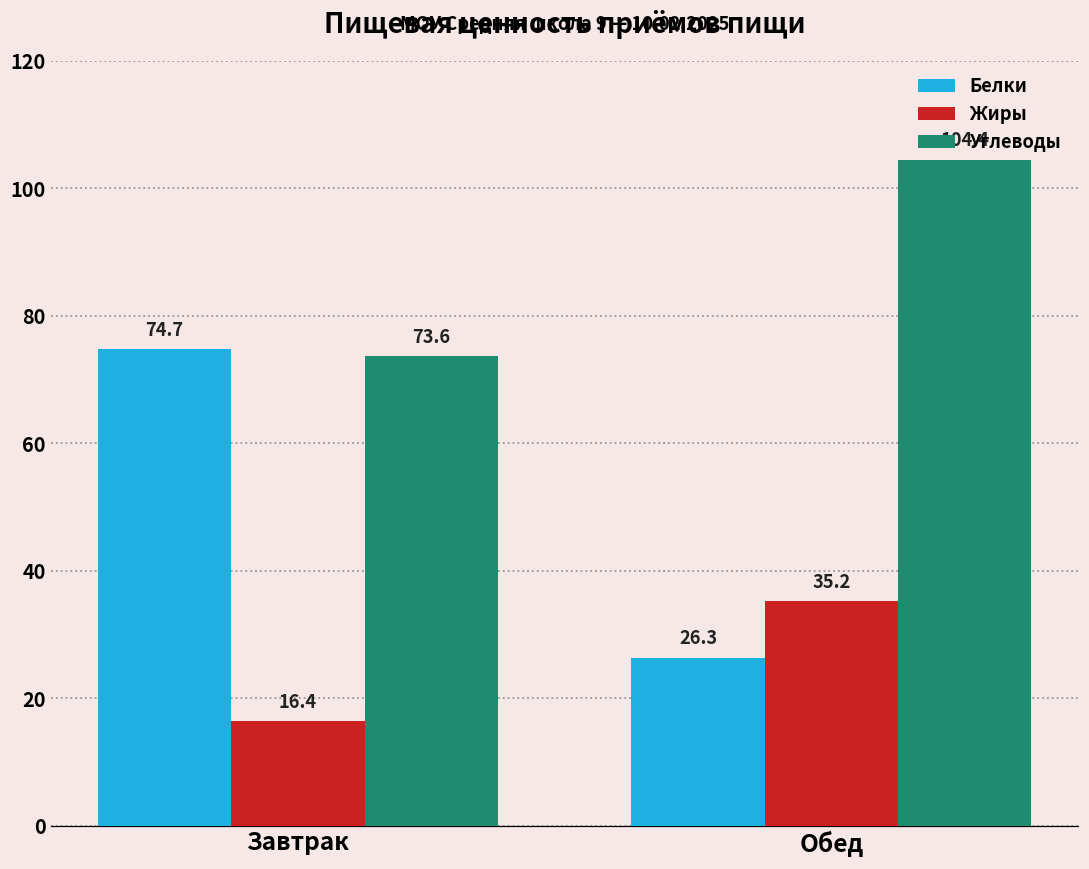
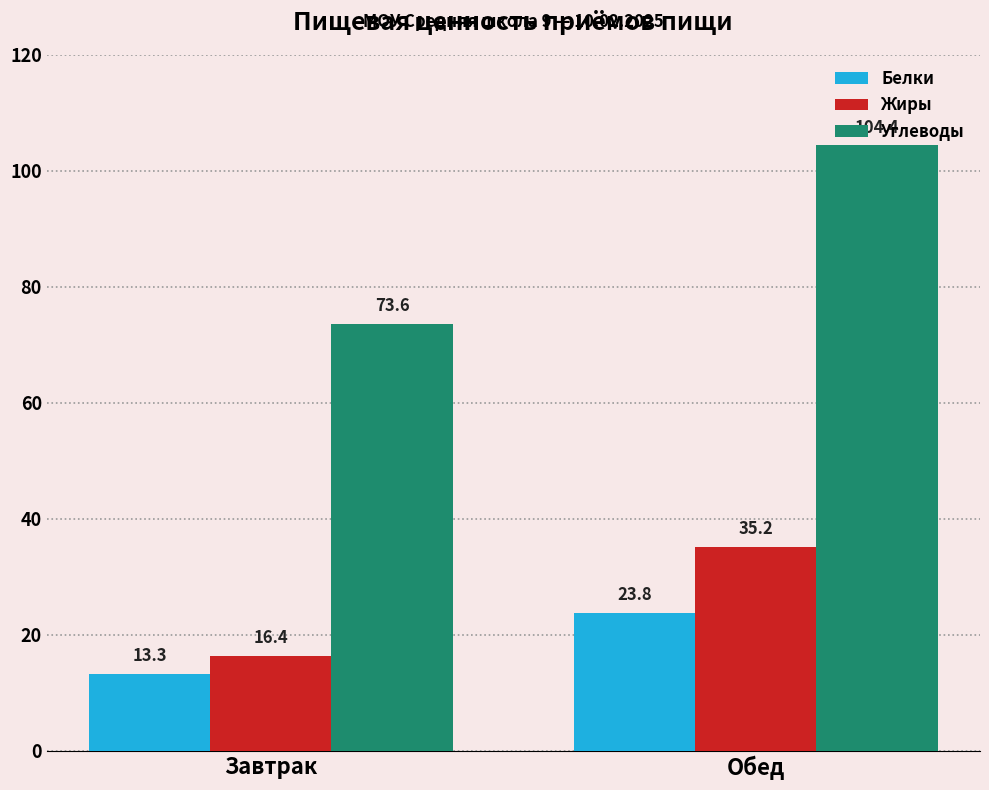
Белки, Завтрак: 74.7 -> 13.3
Белки, Обед: 26.3 -> 23.8
